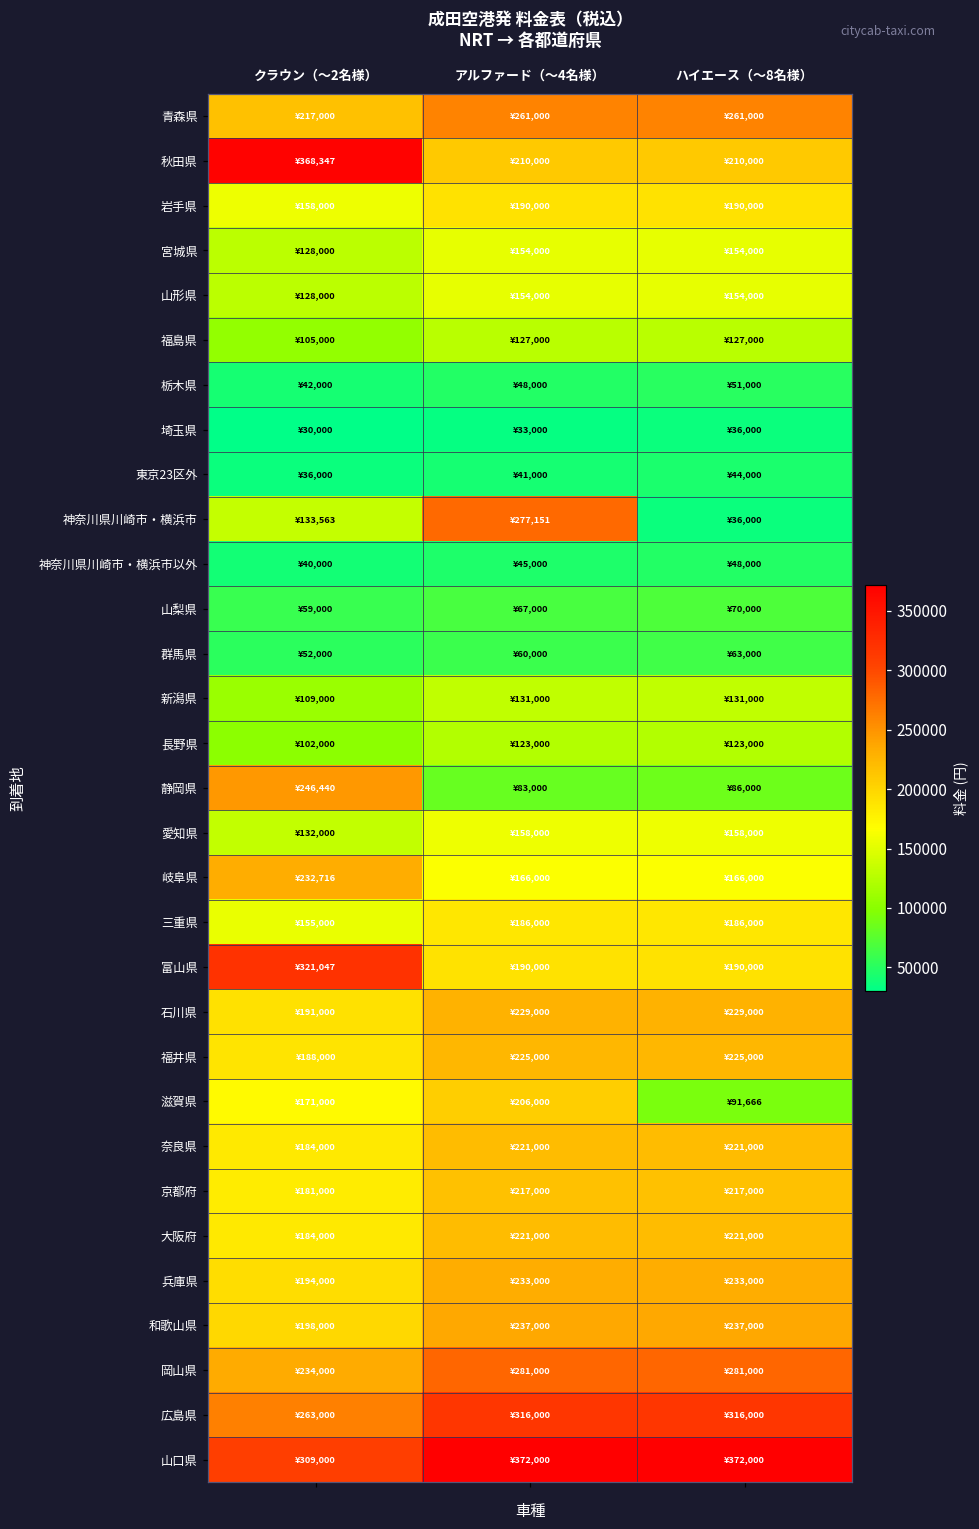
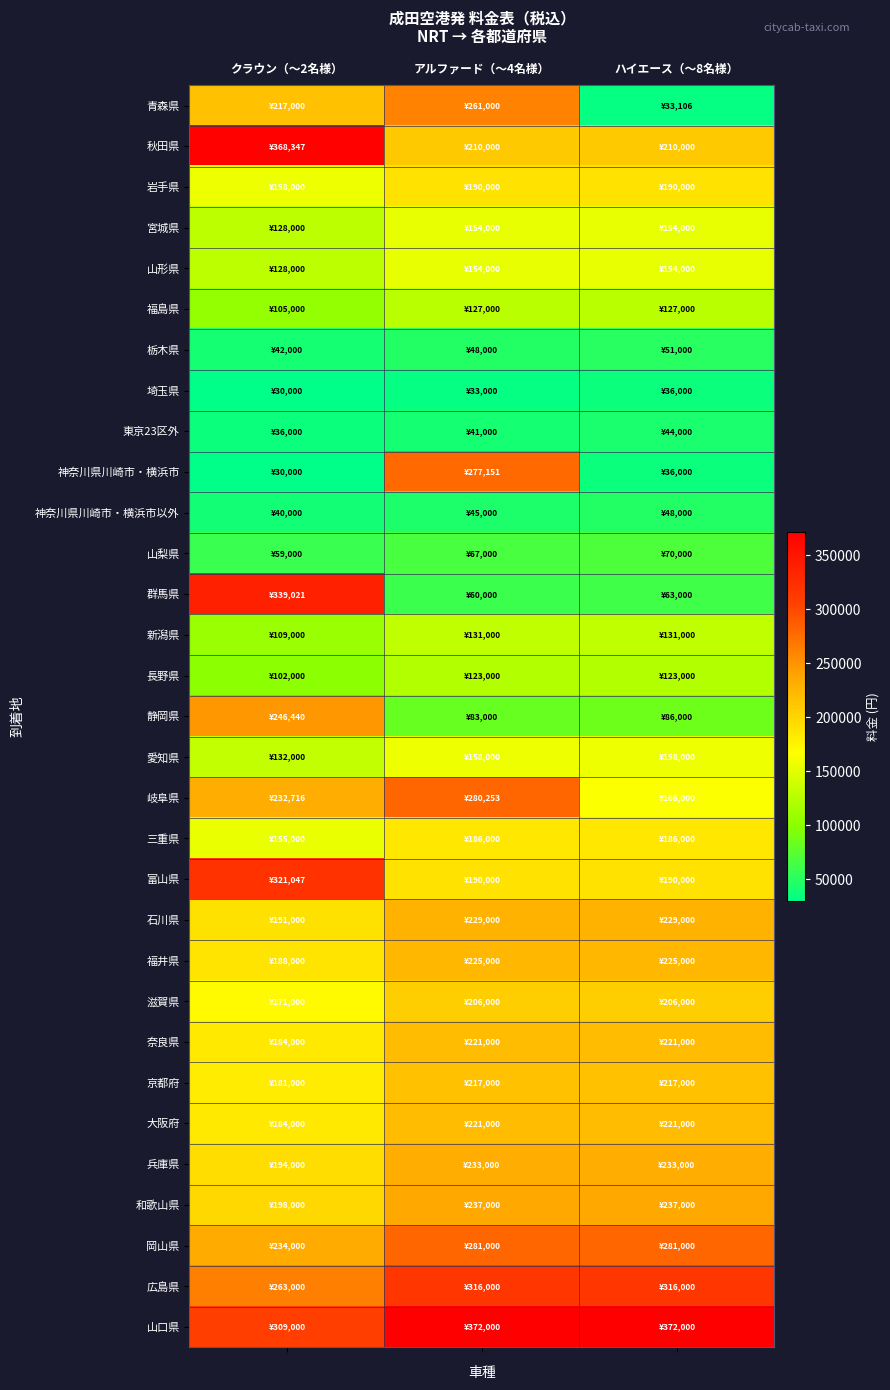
青森県, ハイエース（～8名様）: ¥261,000 -> ¥33,106
神奈川県川崎市・横浜市, クラウン（～2名様）: ¥133,563 -> ¥30,000
群馬県, クラウン（～2名様）: ¥52,000 -> ¥339,021
岐阜県, アルファード（～4名様）: ¥166,000 -> ¥280,253
滋賀県, ハイエース（～8名様）: ¥91,666 -> ¥206,000
